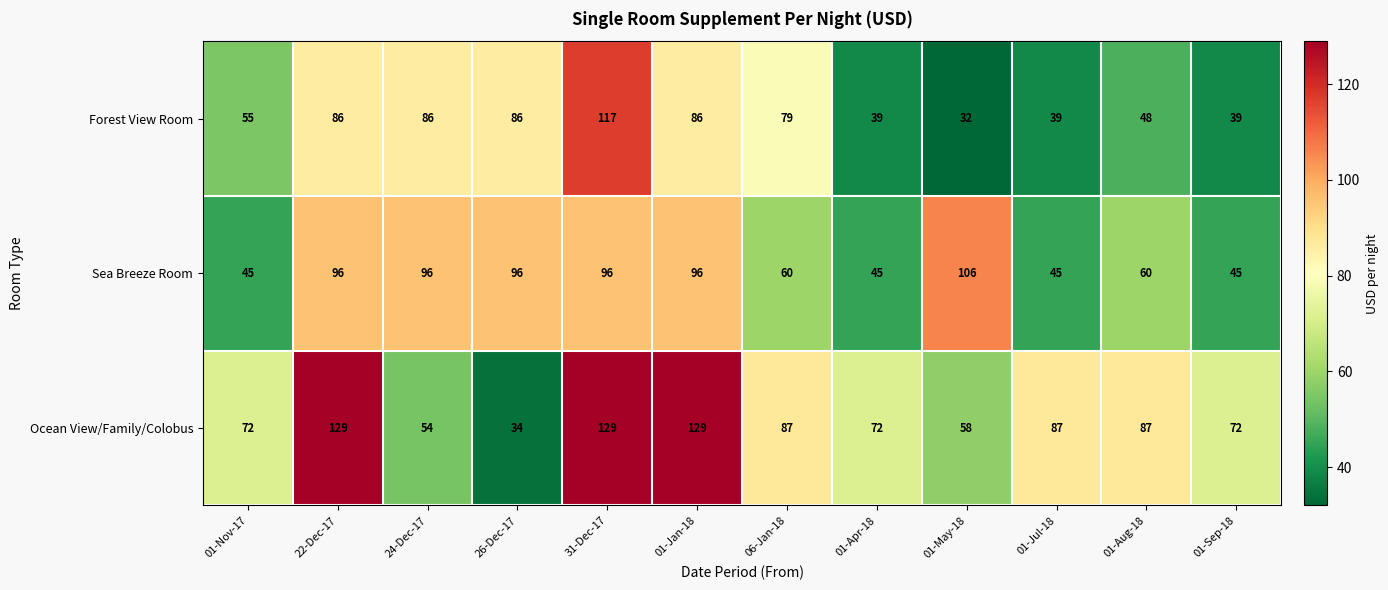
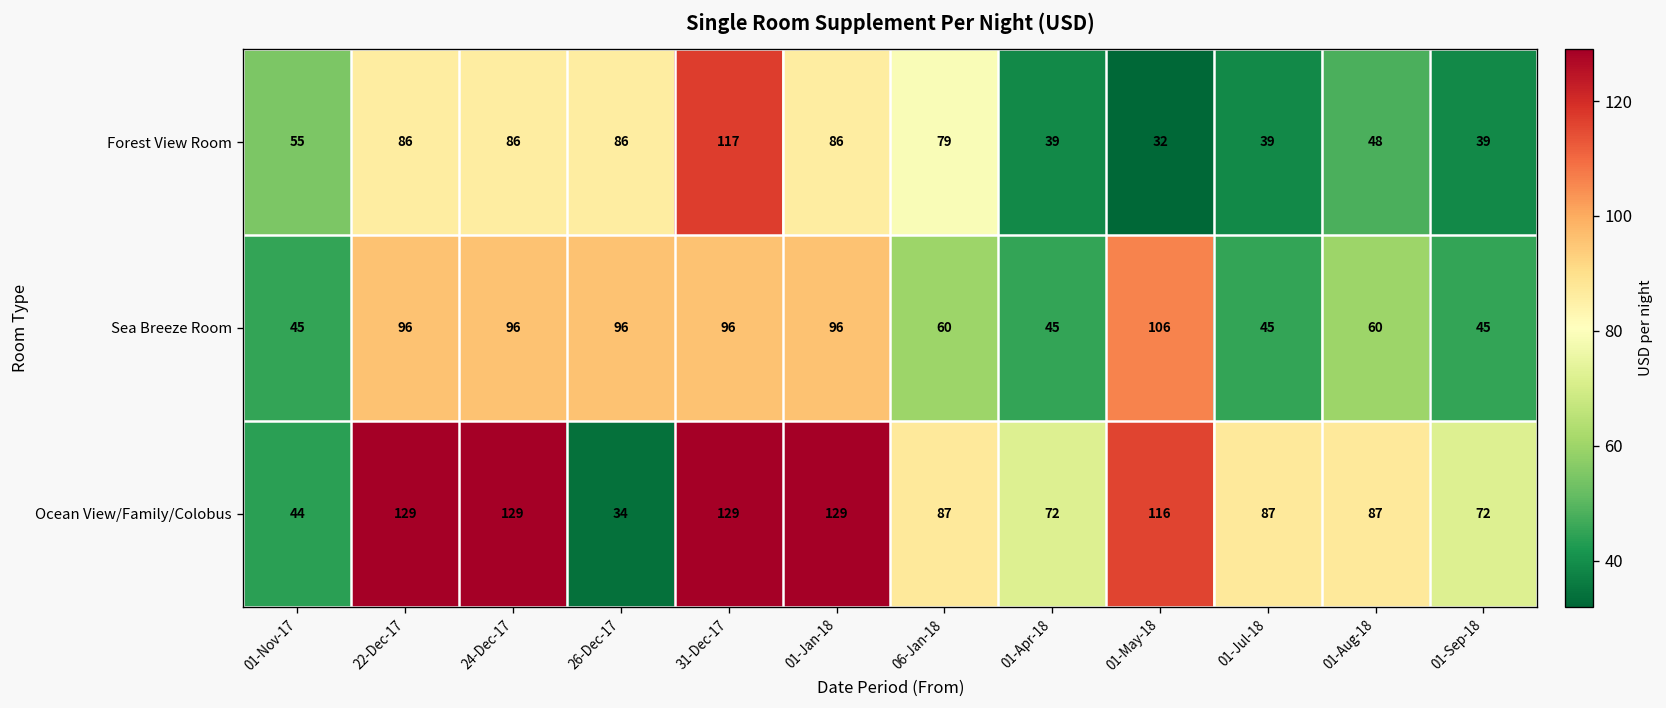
Ocean View/Family/Colobus, 01-Nov-17: 72 -> 44
Ocean View/Family/Colobus, 24-Dec-17: 54 -> 129
Ocean View/Family/Colobus, 01-May-18: 58 -> 116
